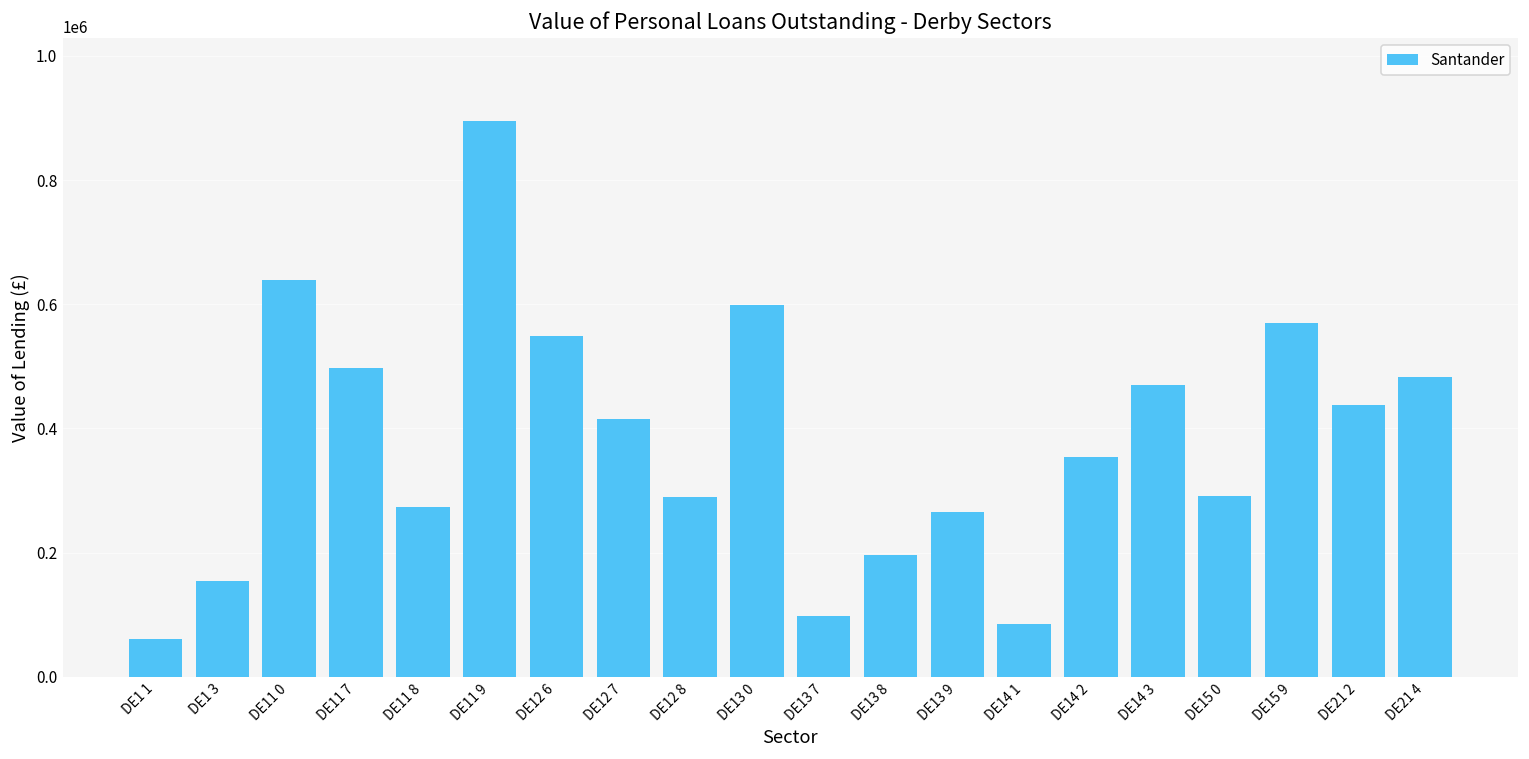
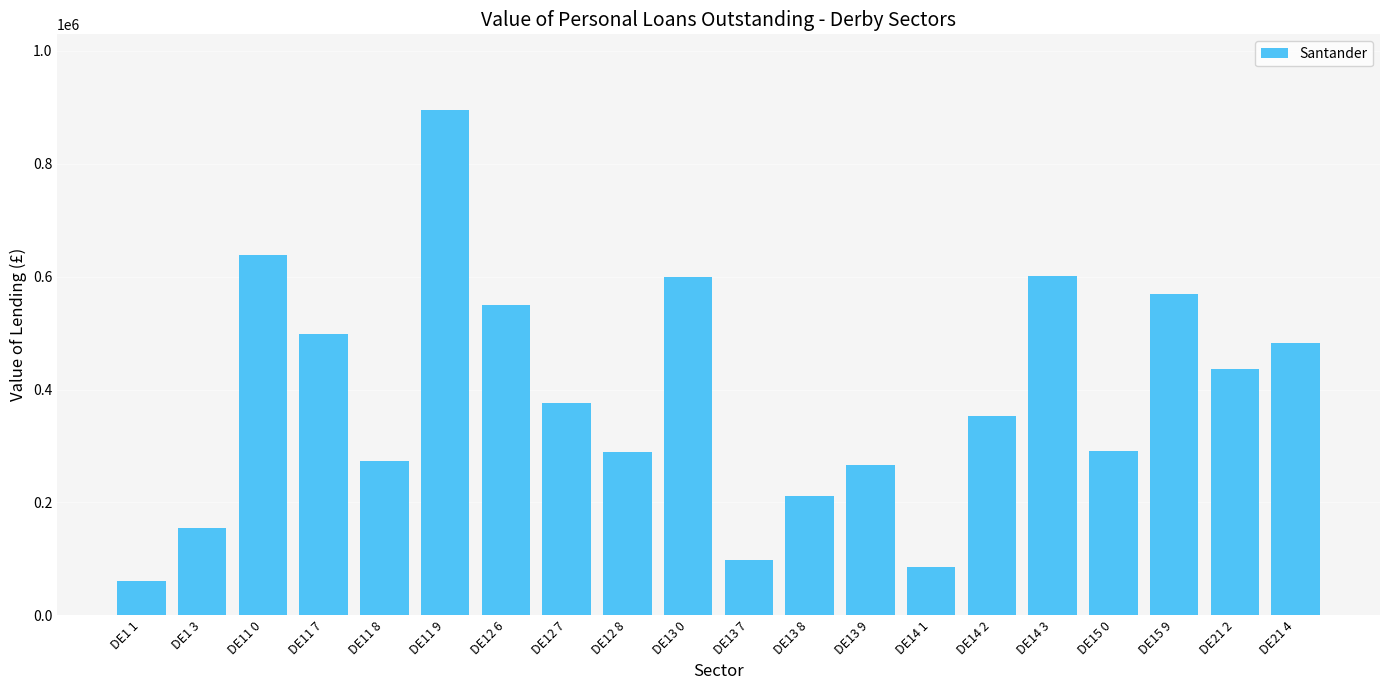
DE12 7: 420000 -> 380000
DE13 8: 200000 -> 210000
DE14 3: 470000 -> 600000
